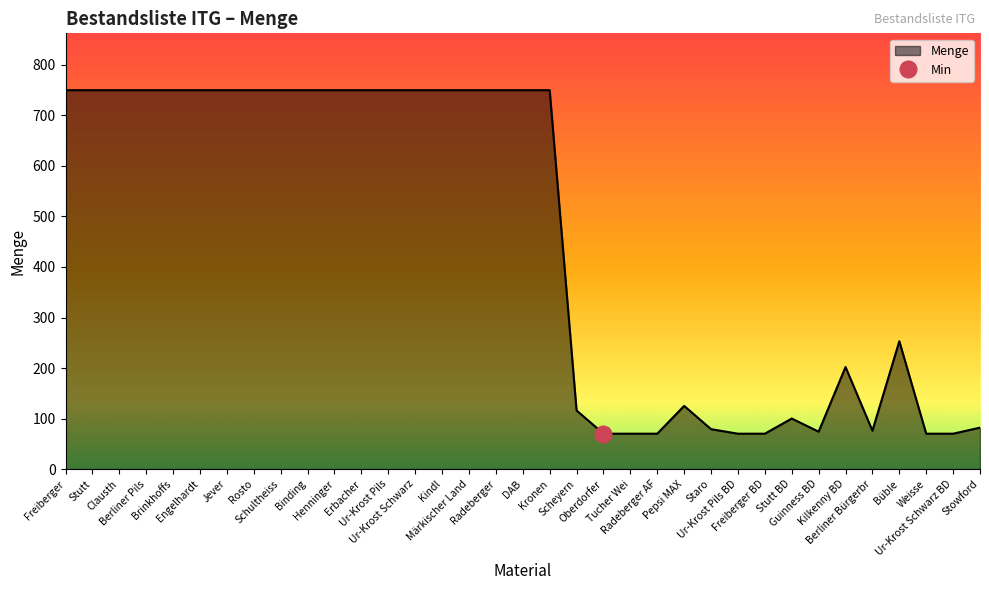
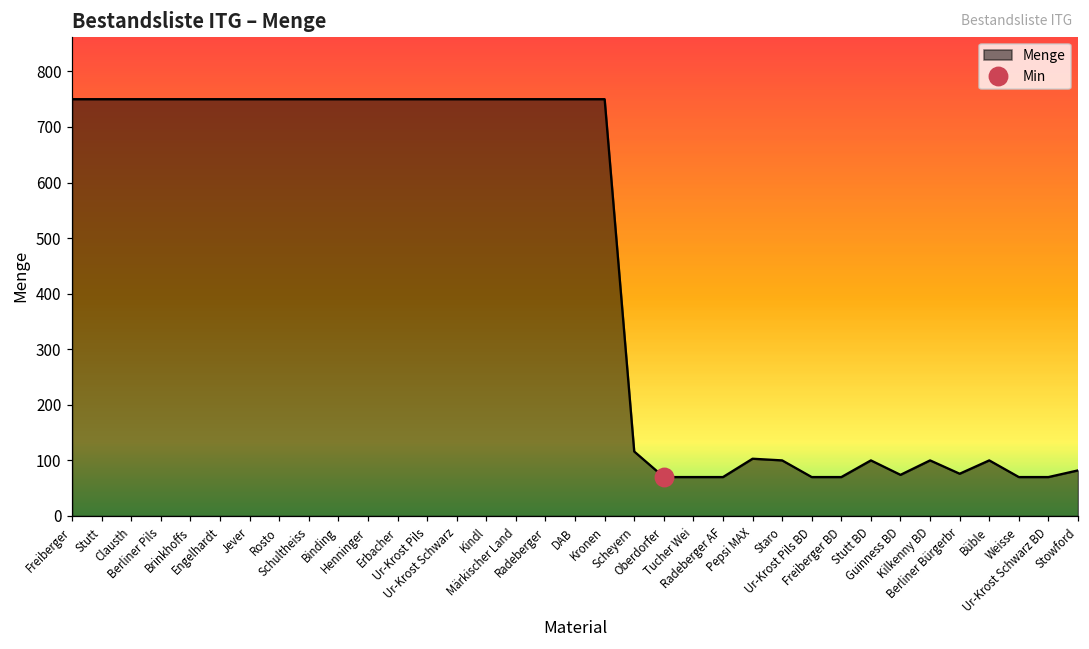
Menge, Pepsi MAX: 130 -> 100
Menge, Staro: 80 -> 100
Menge, Kilkenny BD: 200 -> 100
Menge, Büble: 250 -> 100
